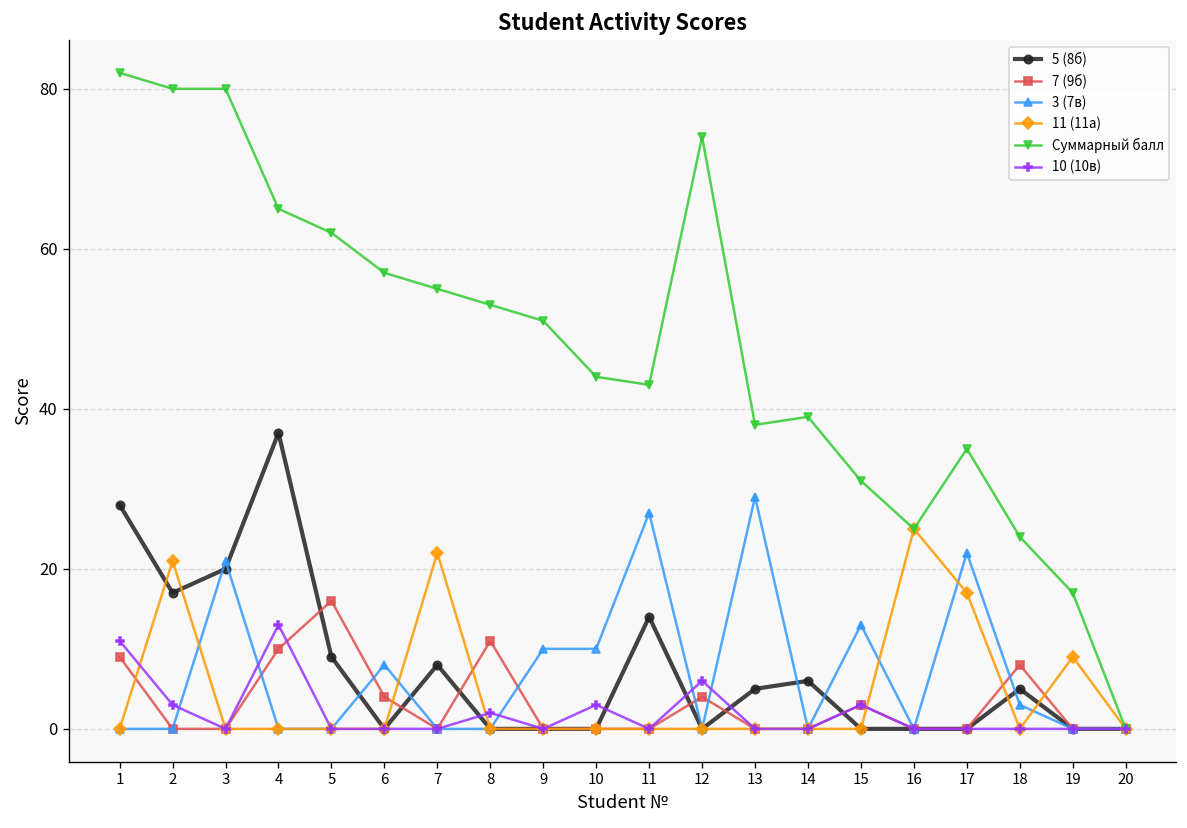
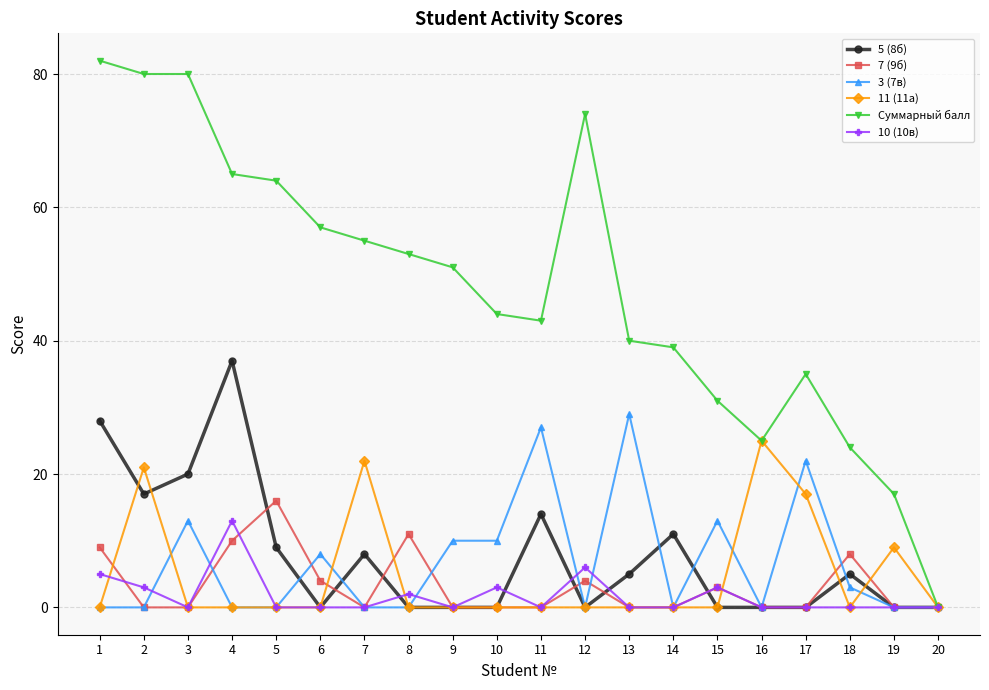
10 (10в), 1: 11 -> 5
3 (7в), 3: 21 -> 13
Суммарный балл, 5: 62 -> 64
Суммарный балл, 13: 38 -> 40
5 (8б), 14: 6 -> 11
